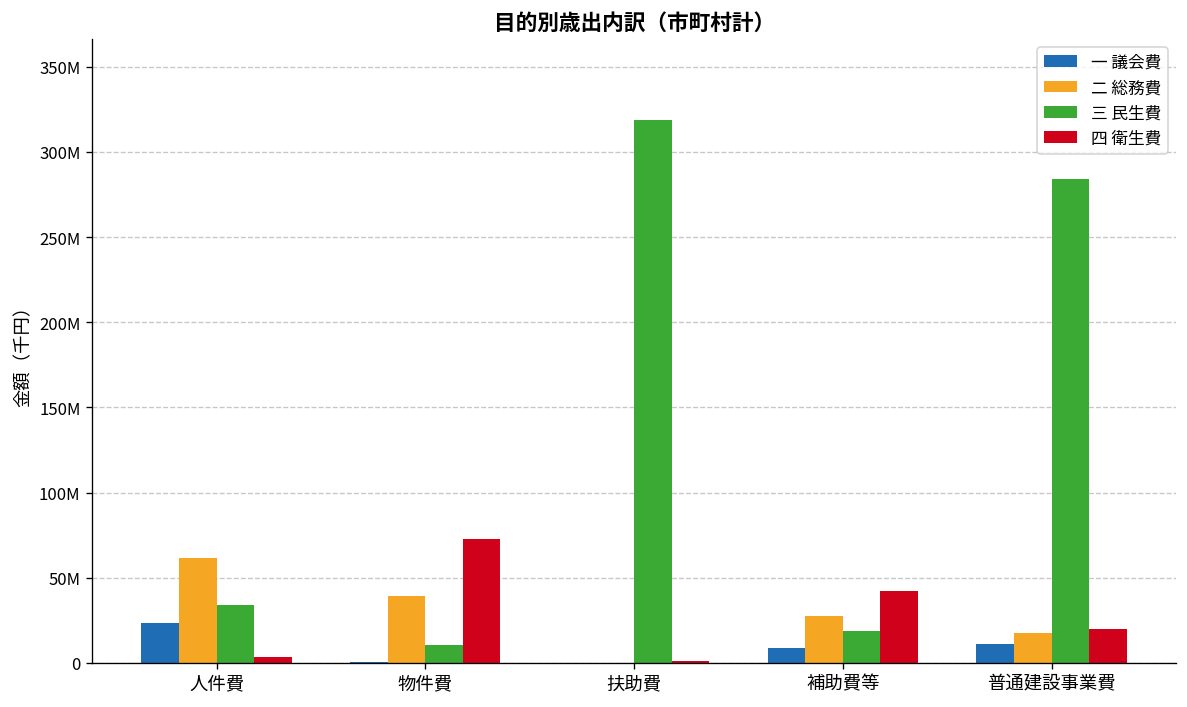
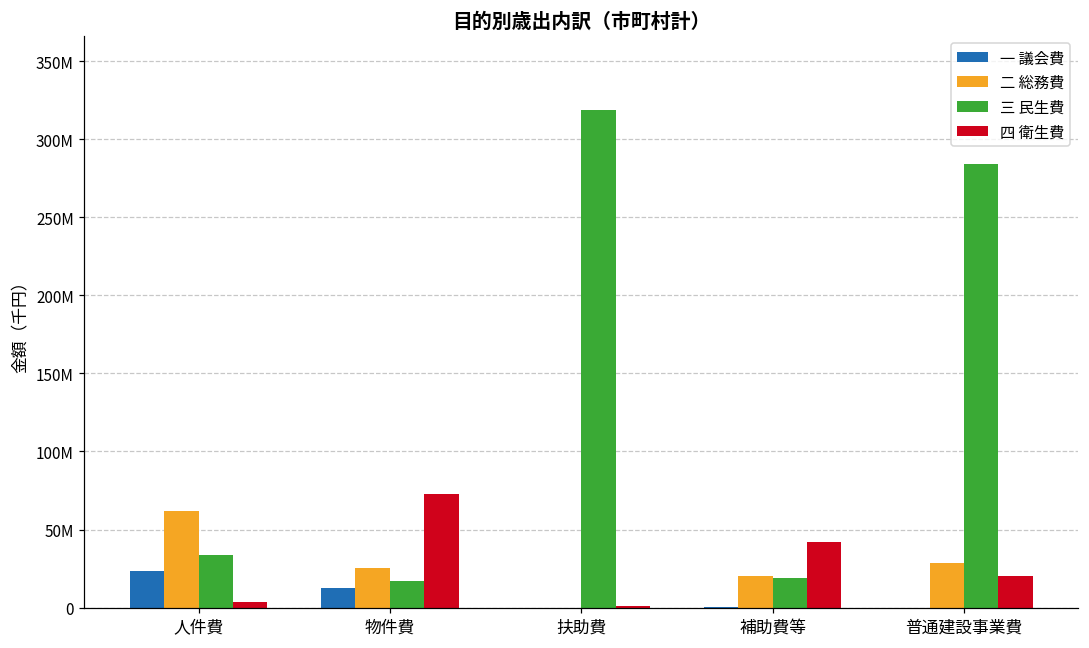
一 議会費, 物件費: 0 -> 12000000
二 総務費, 物件費: 39000000 -> 26000000
三 民生費, 物件費: 11000000 -> 17000000
一 議会費, 補助費等: 9000000 -> 0
二 総務費, 補助費等: 28000000 -> 20000000
一 議会費, 普通建設事業費: 11000000 -> 0
二 総務費, 普通建設事業費: 18000000 -> 29000000
